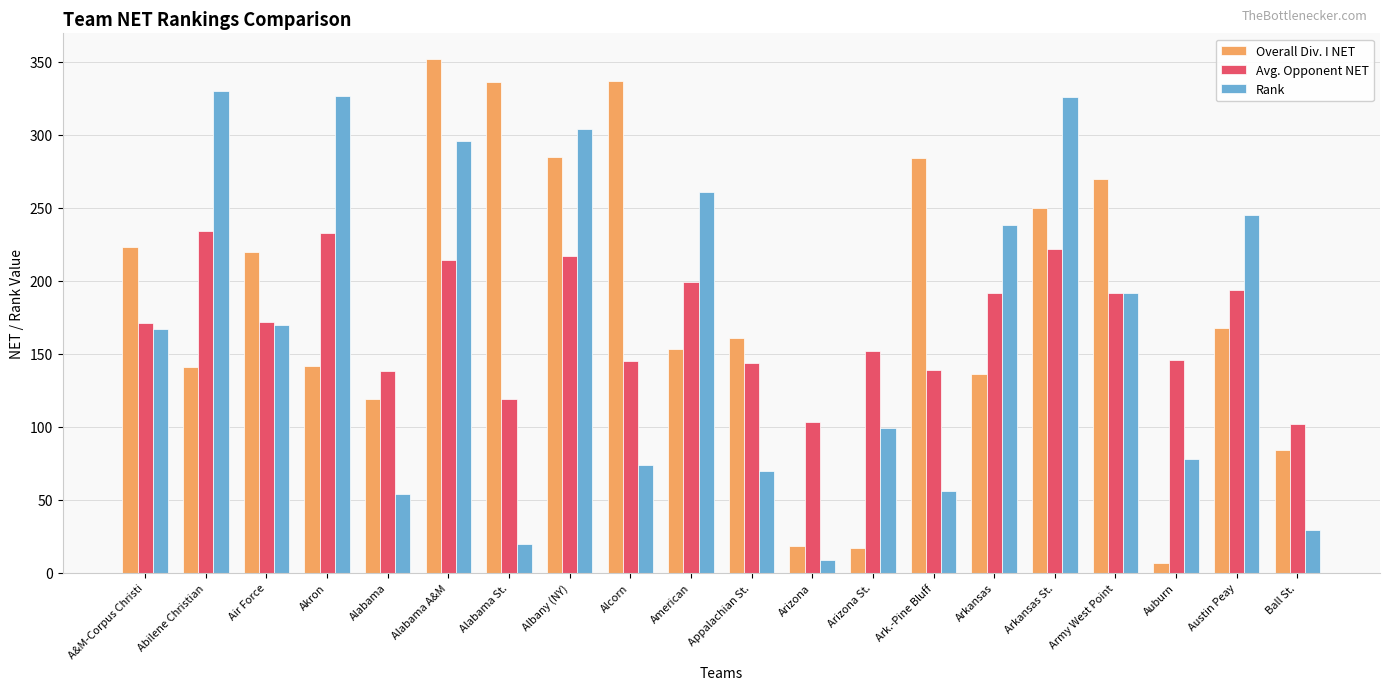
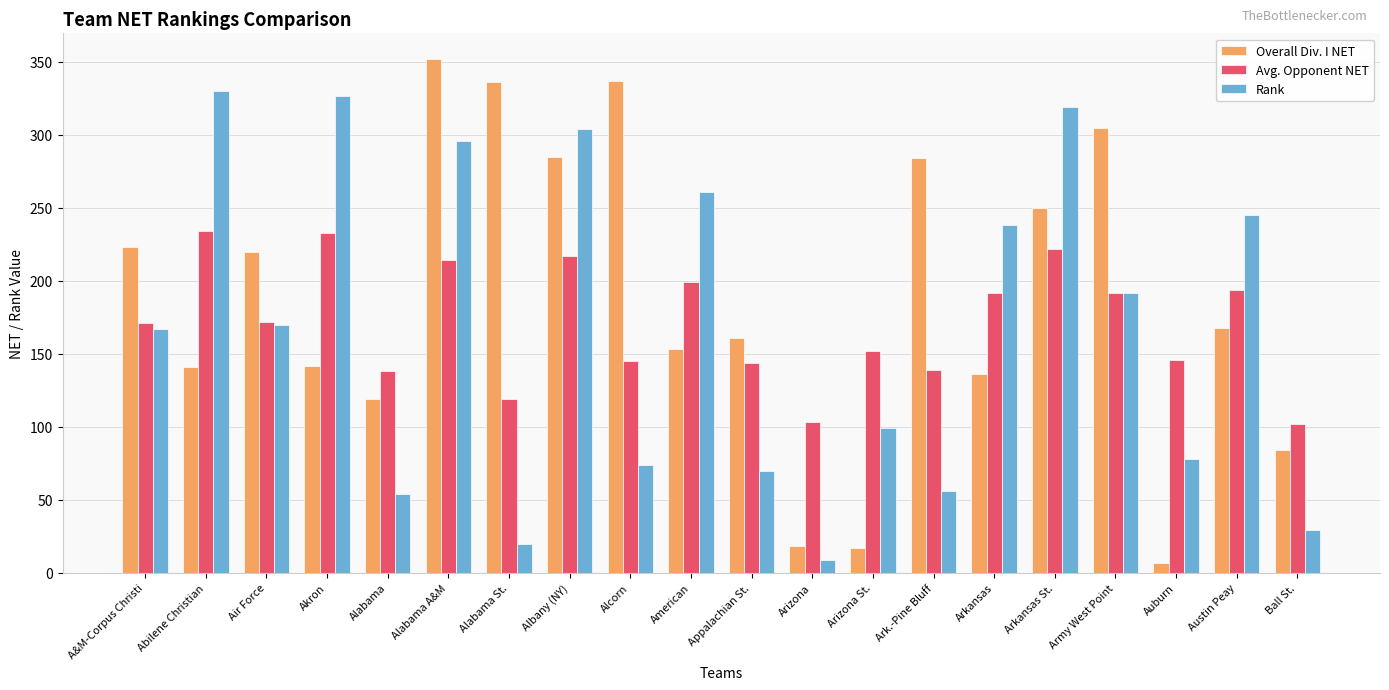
Rank, Arkansas St.: 326 -> 319
Overall Div. I NET, Army West Point: 270 -> 305
